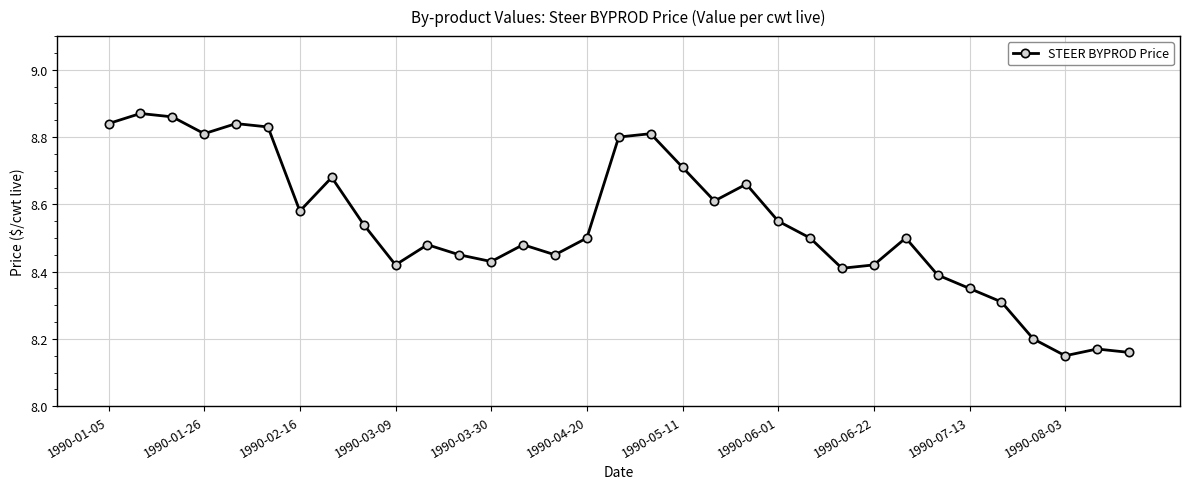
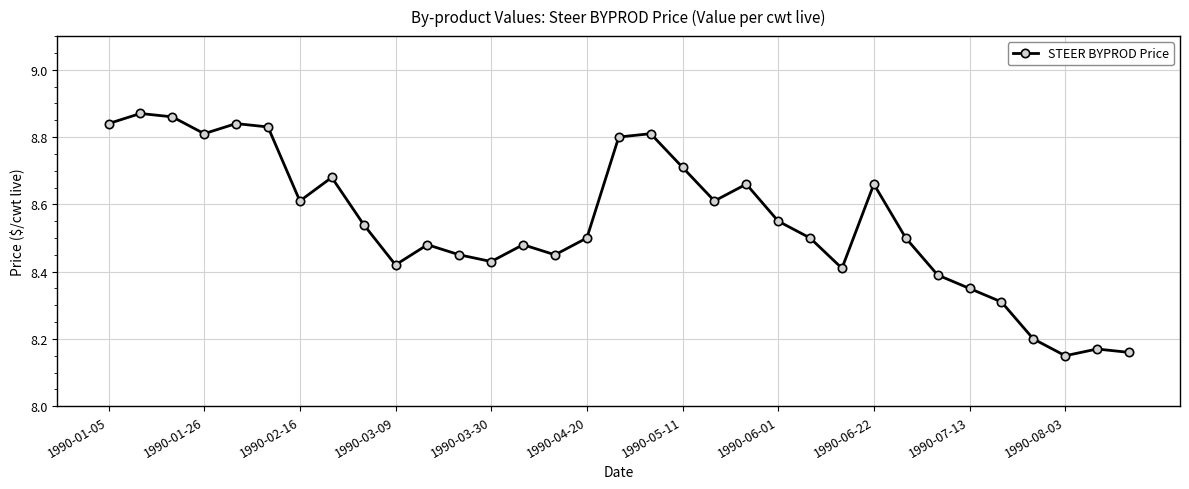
1990-02-16: 8.58 -> 8.61
1990-06-22: 8.42 -> 8.66
